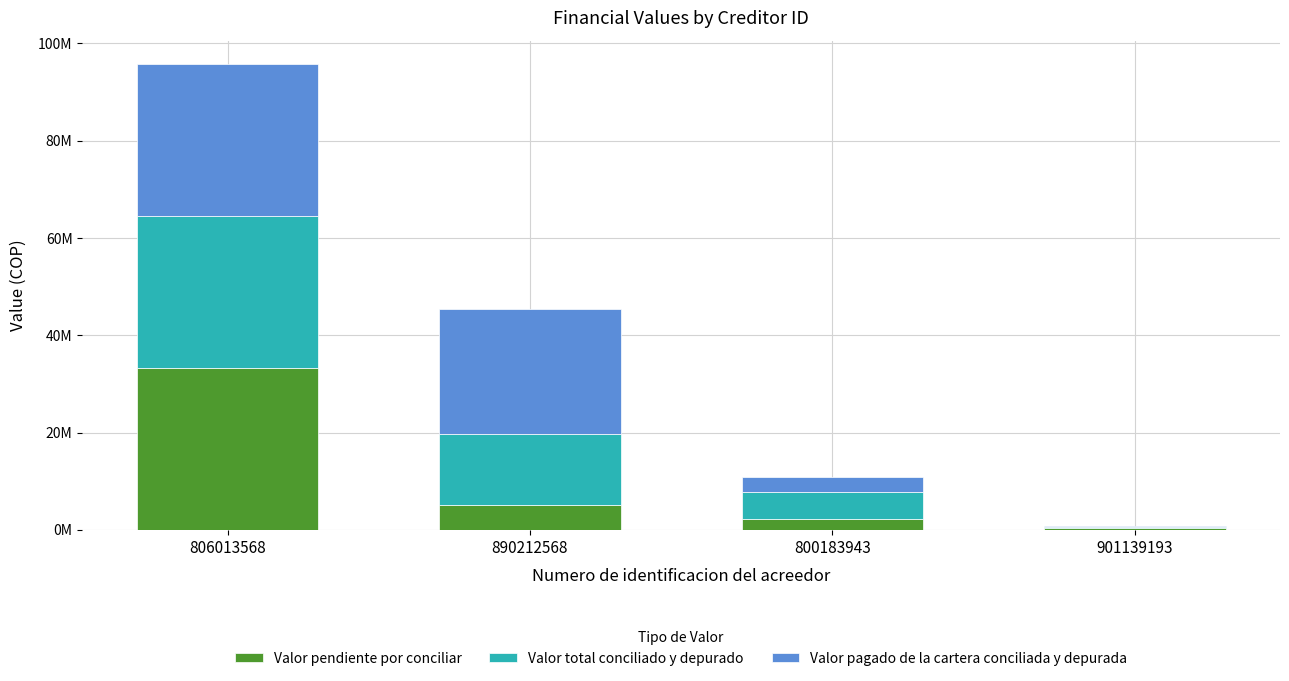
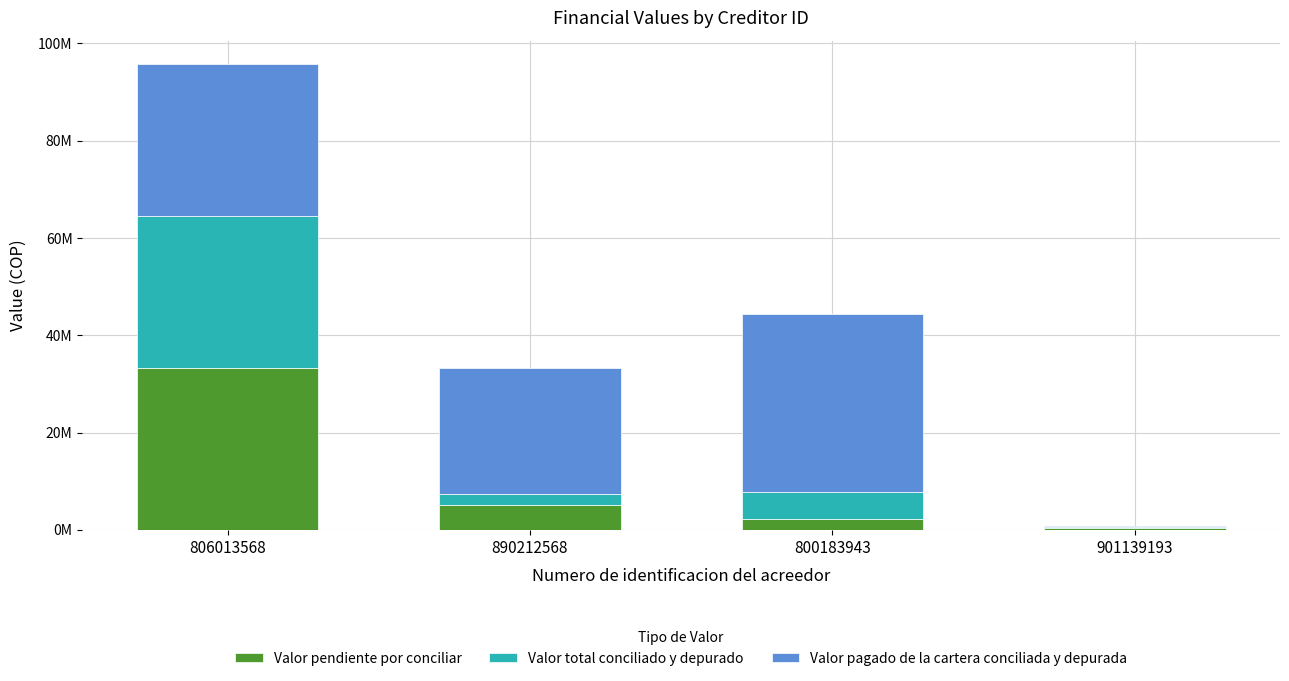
Valor total conciliado y depurado, 890212568: 15000000 -> 2000000
Valor pagado de la cartera conciliada y depurada, 800183943: 3000000 -> 37000000
